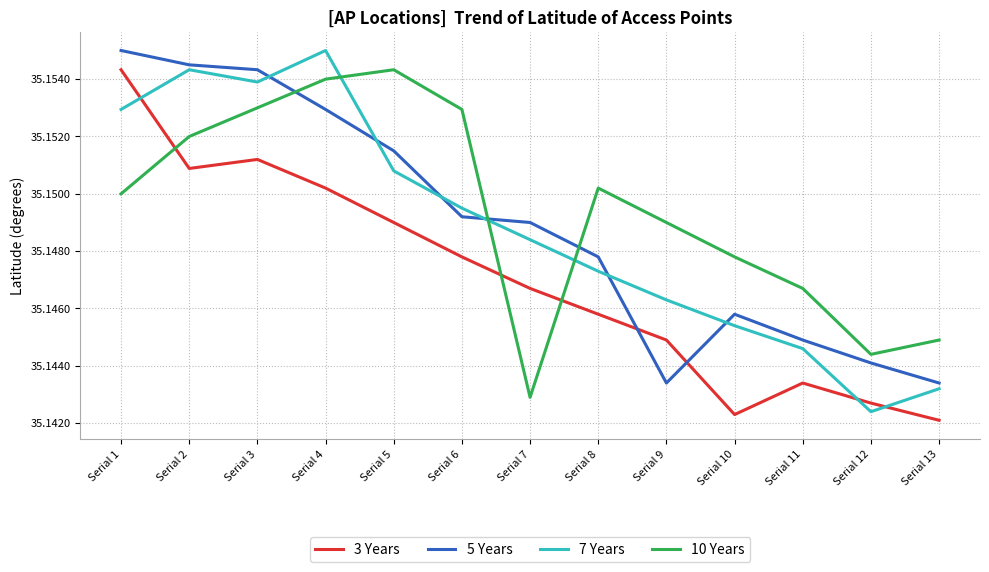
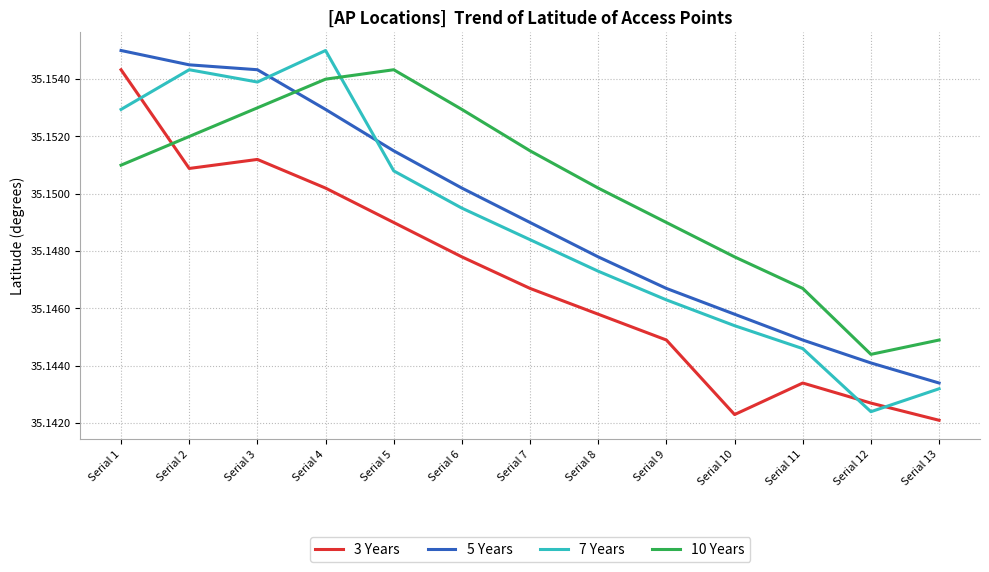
10 Years, Serial 1: 35.150 -> 35.151
5 Years, Serial 6: 35.1492 -> 35.1502
10 Years, Serial 7: 35.1429 -> 35.1515
5 Years, Serial 9: 35.1434 -> 35.1467
